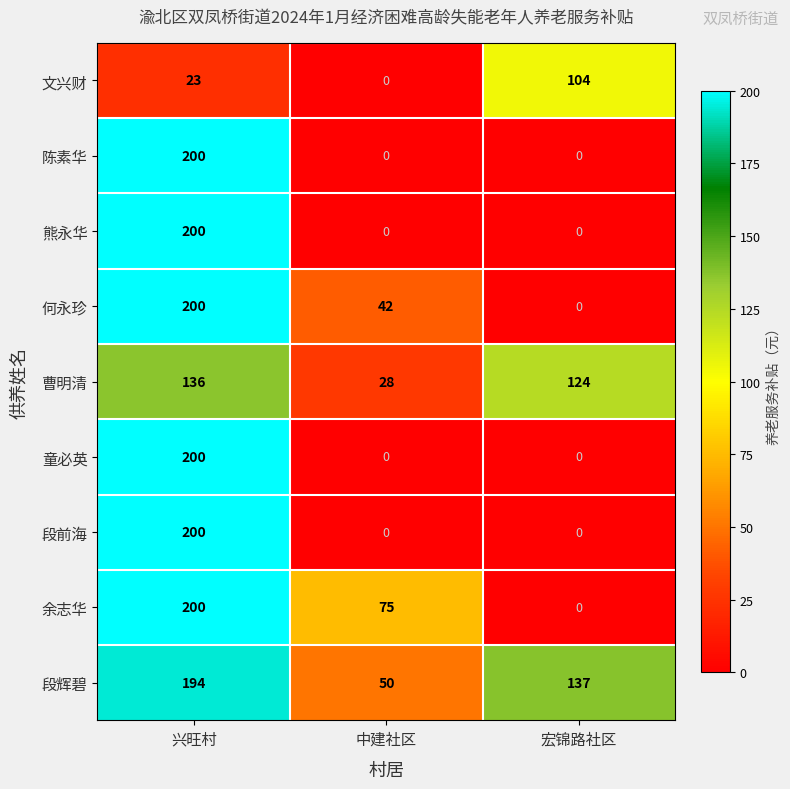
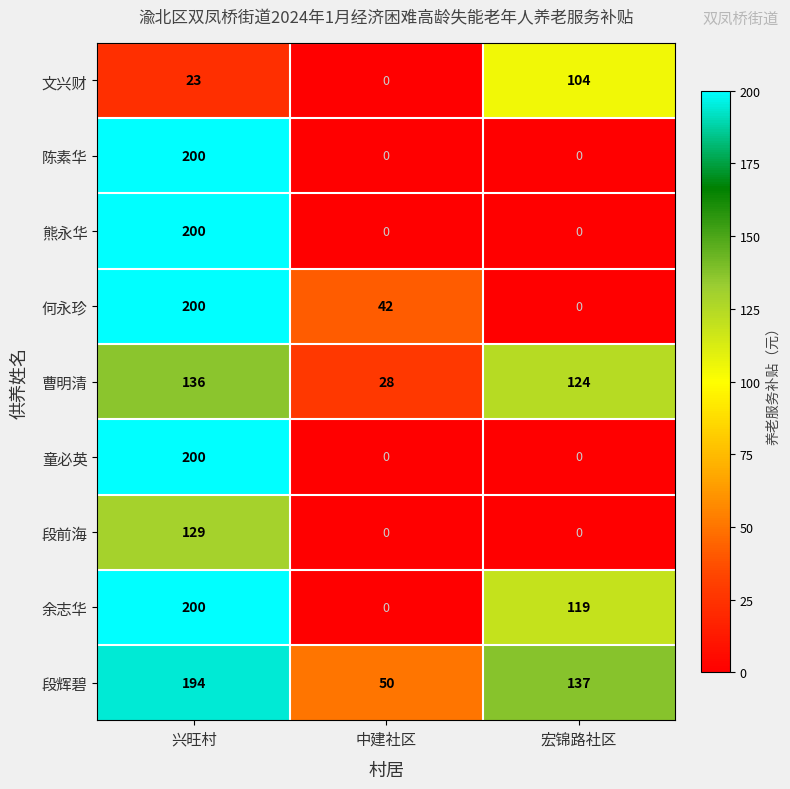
段前海, 兴旺村: 200 -> 129
余志华, 中建社区: 75 -> 0
余志华, 宏锦路社区: 0 -> 119
